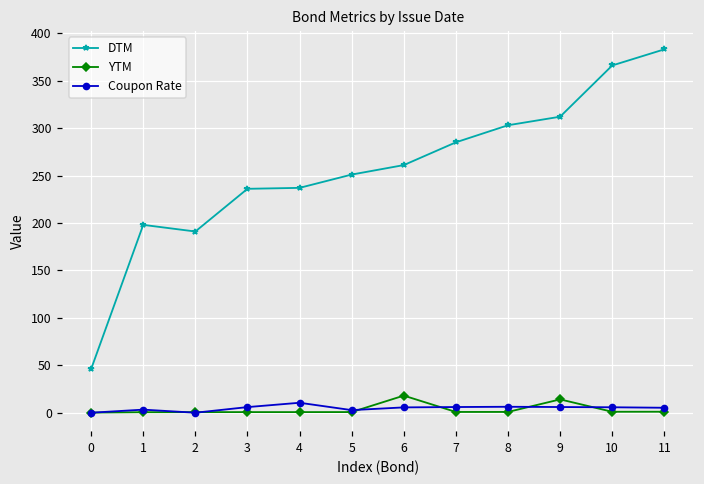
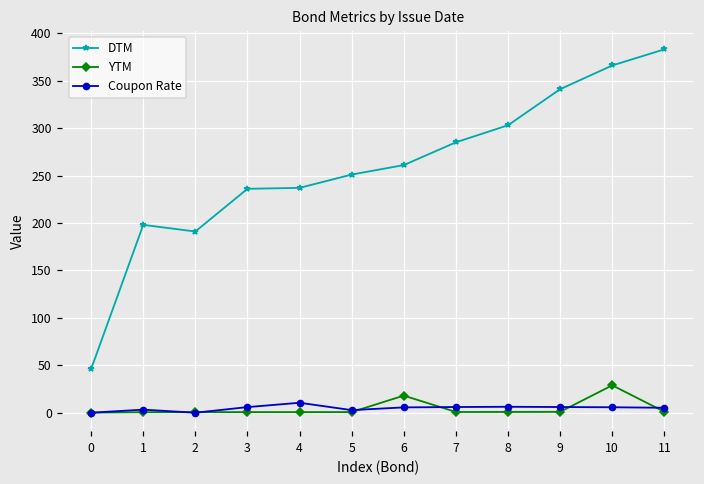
DTM, 9: 310 -> 340
YTM, 9: 10 -> 0
YTM, 10: 0 -> 30
